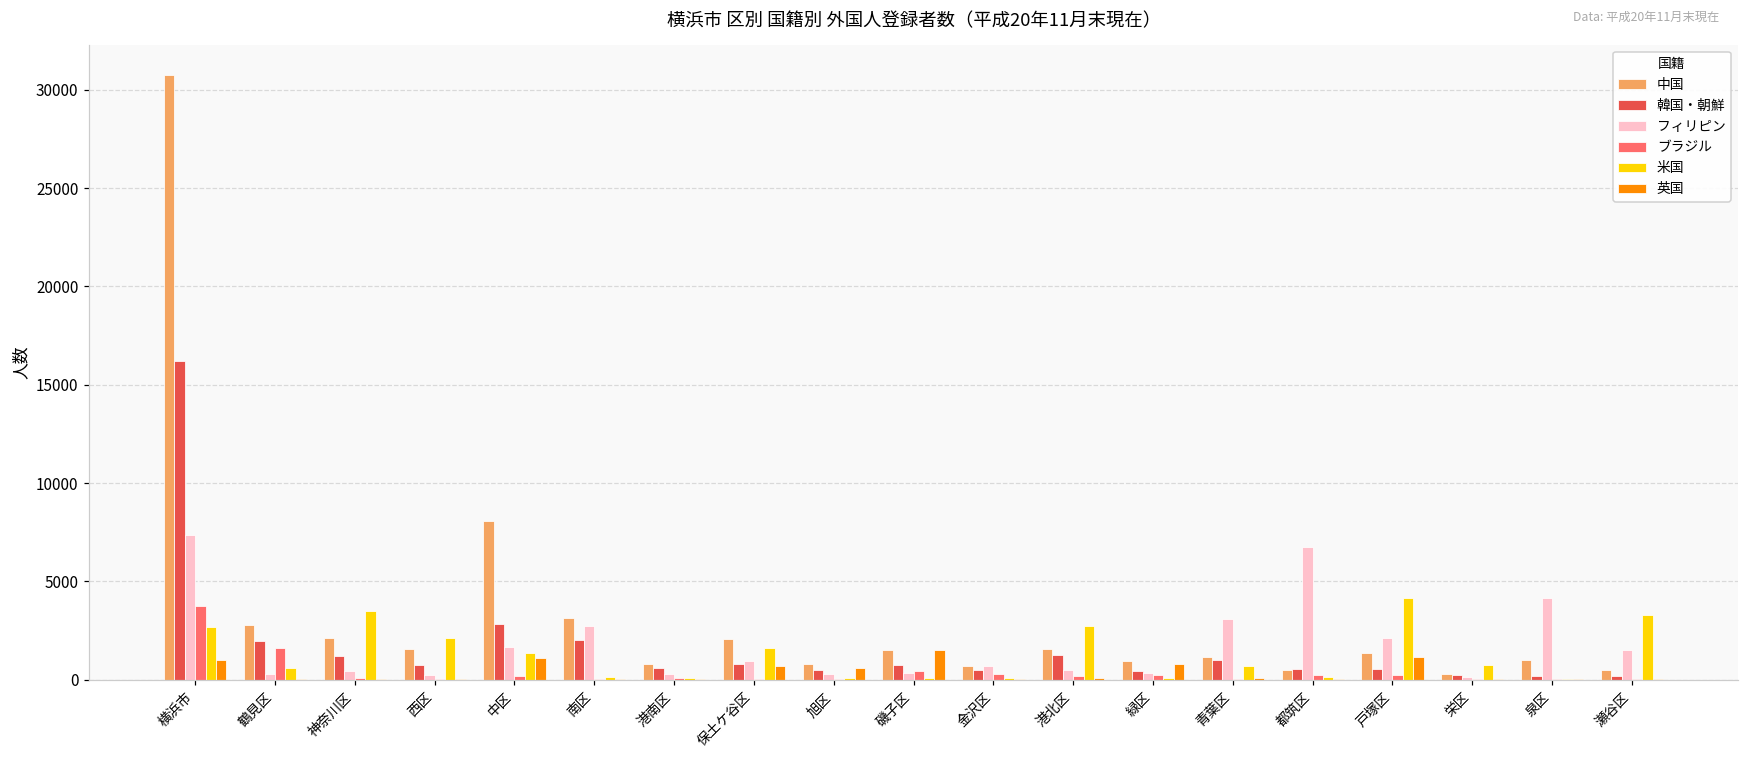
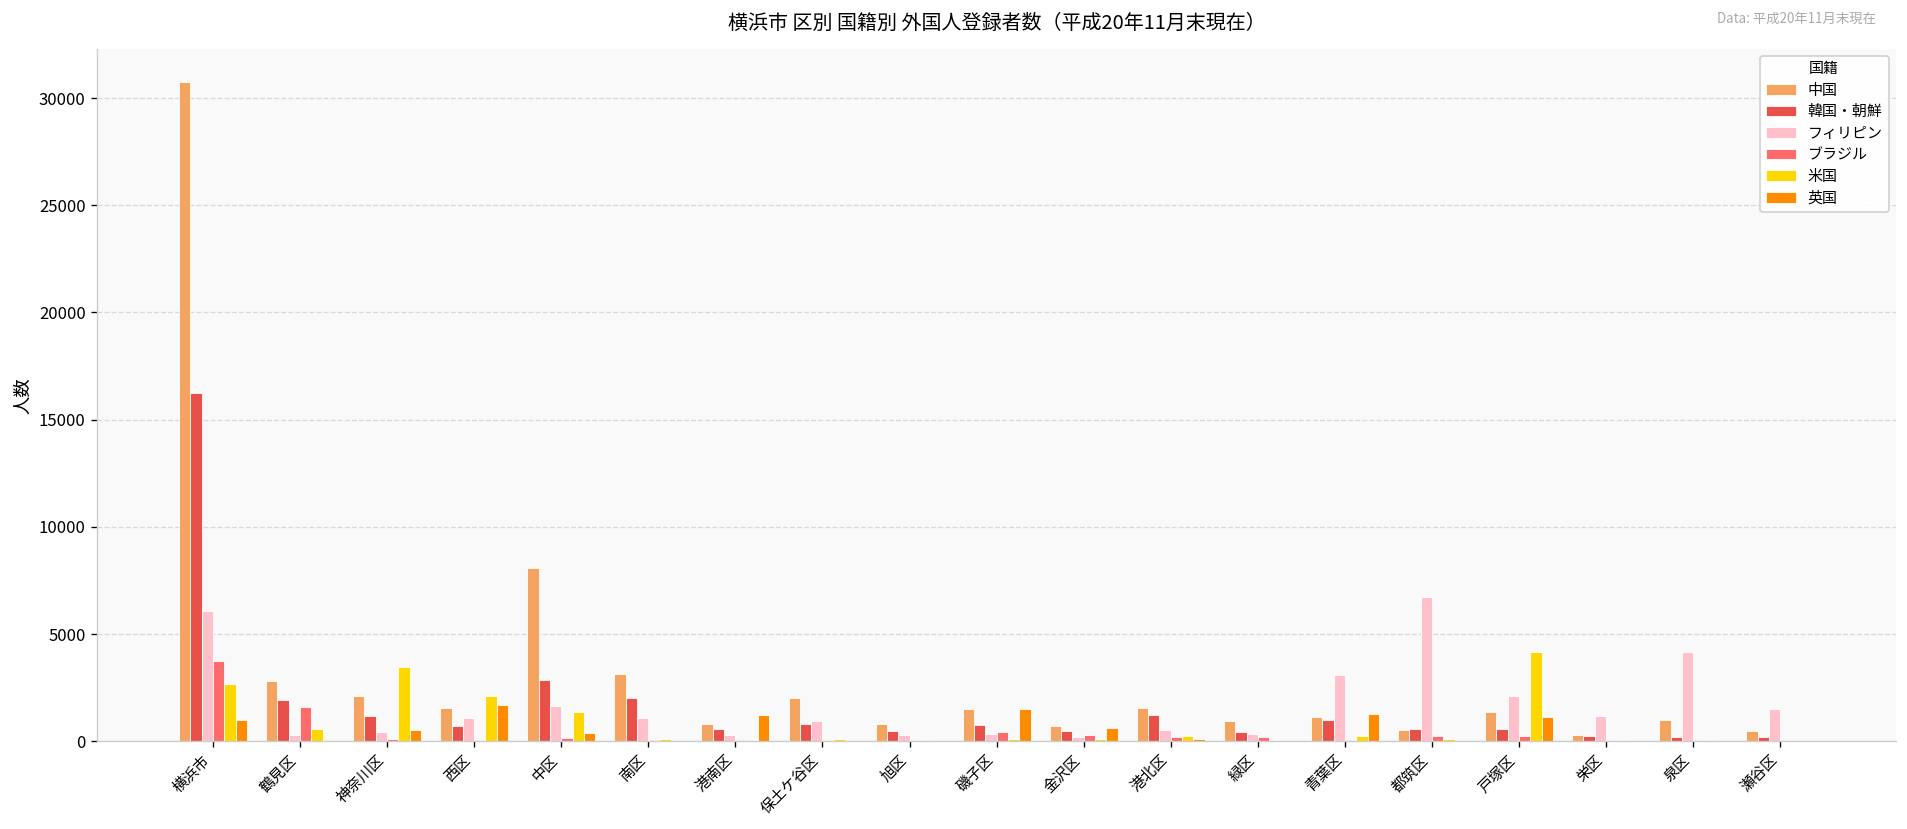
フィリピン, 横浜市: 7400 -> 6100
英国, 神奈川区: 100 -> 500
フィリピン, 西区: 200 -> 1100
英国, 西区: 0 -> 1700
英国, 中区: 1100 -> 400
フィリピン, 南区: 2700 -> 1100
英国, 港南区: 0 -> 1200
米国, 保土ケ谷区: 1600 -> 100
英国, 保土ケ谷区: 700 -> 0
英国, 旭区: 600 -> 0
フィリピン, 金沢区: 700 -> 200
英国, 金沢区: 0 -> 600
米国, 港北区: 2700 -> 300
英国, 緑区: 800 -> 0
米国, 青葉区: 700 -> 200
英国, 青葉区: 100 -> 1300
フィリピン, 栄区: 100 -> 1200
米国, 栄区: 800 -> 100
米国, 瀬谷区: 3300 -> 0
